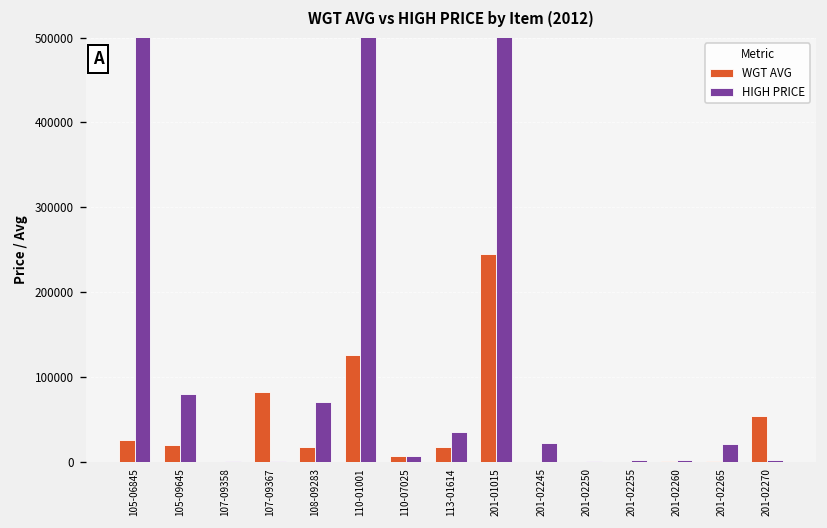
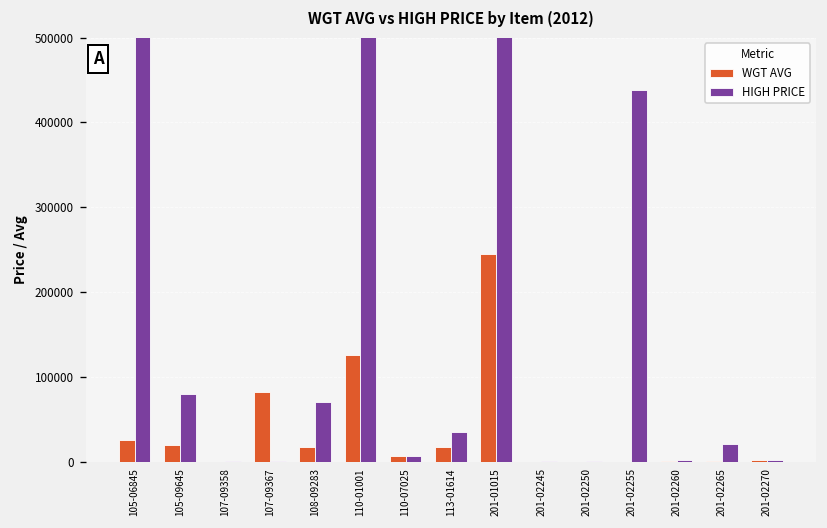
HIGH PRICE, 201-02245: 20000 -> 0
HIGH PRICE, 201-02255: 0 -> 440000
WGT AVG, 201-02270: 50000 -> 0
